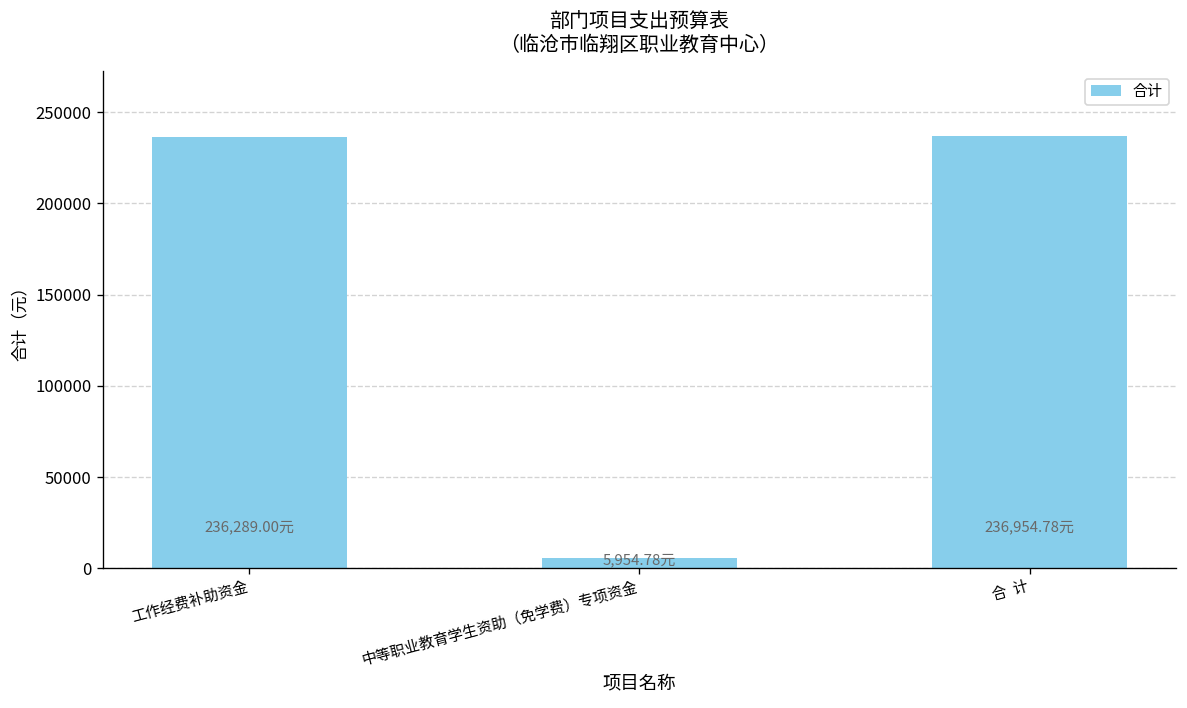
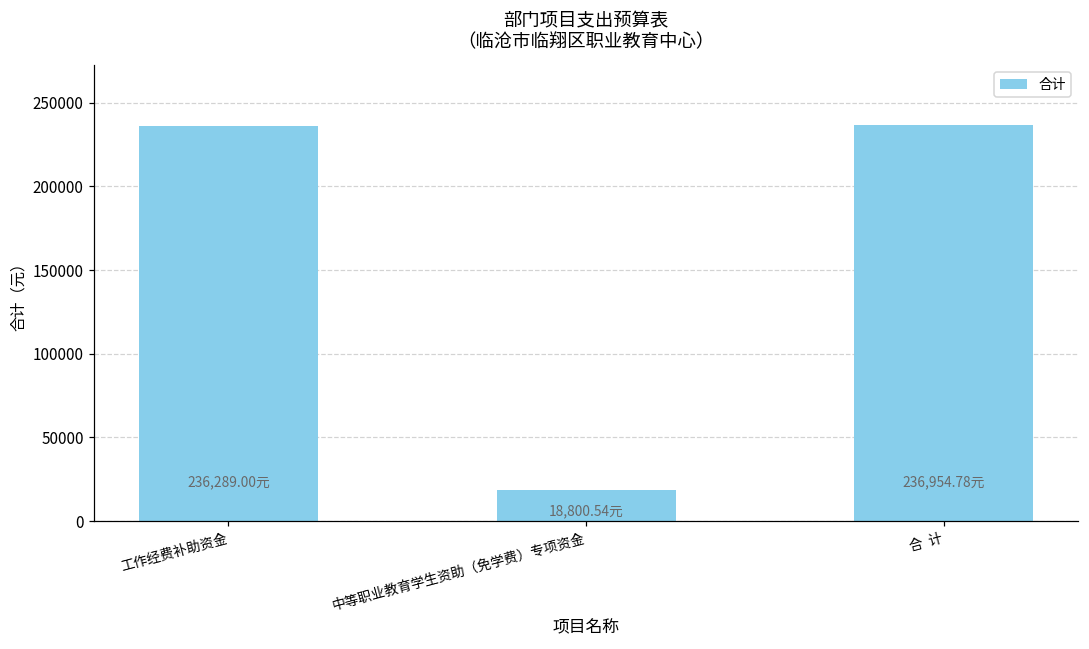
中等职业教育学生资助（免学费）专项资金: 5,954.78元 -> 18,800.54元
